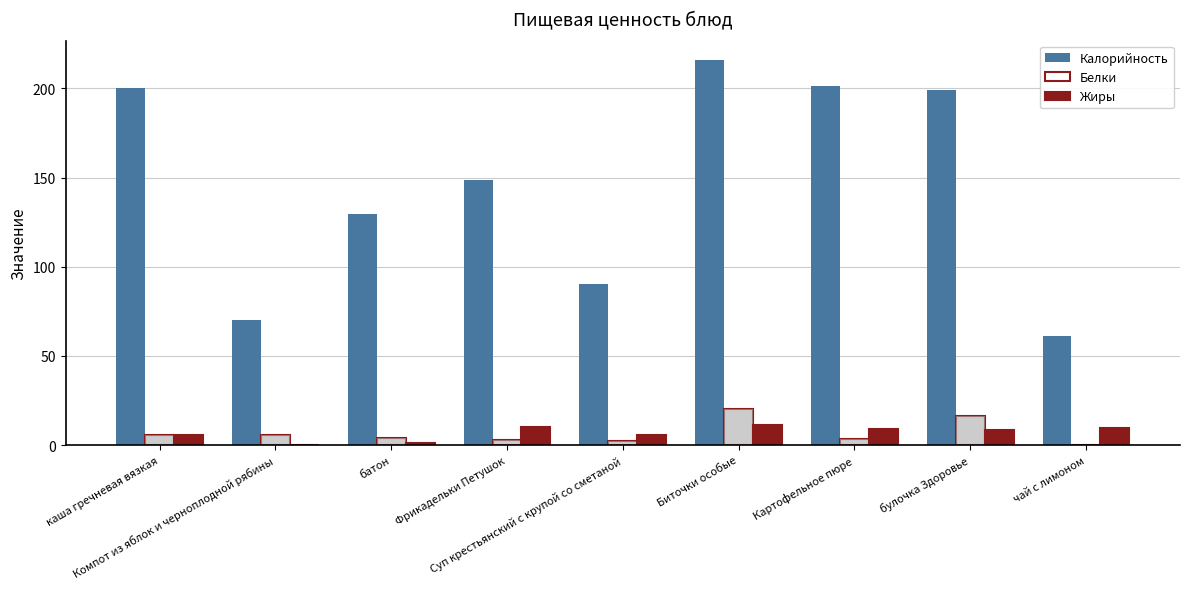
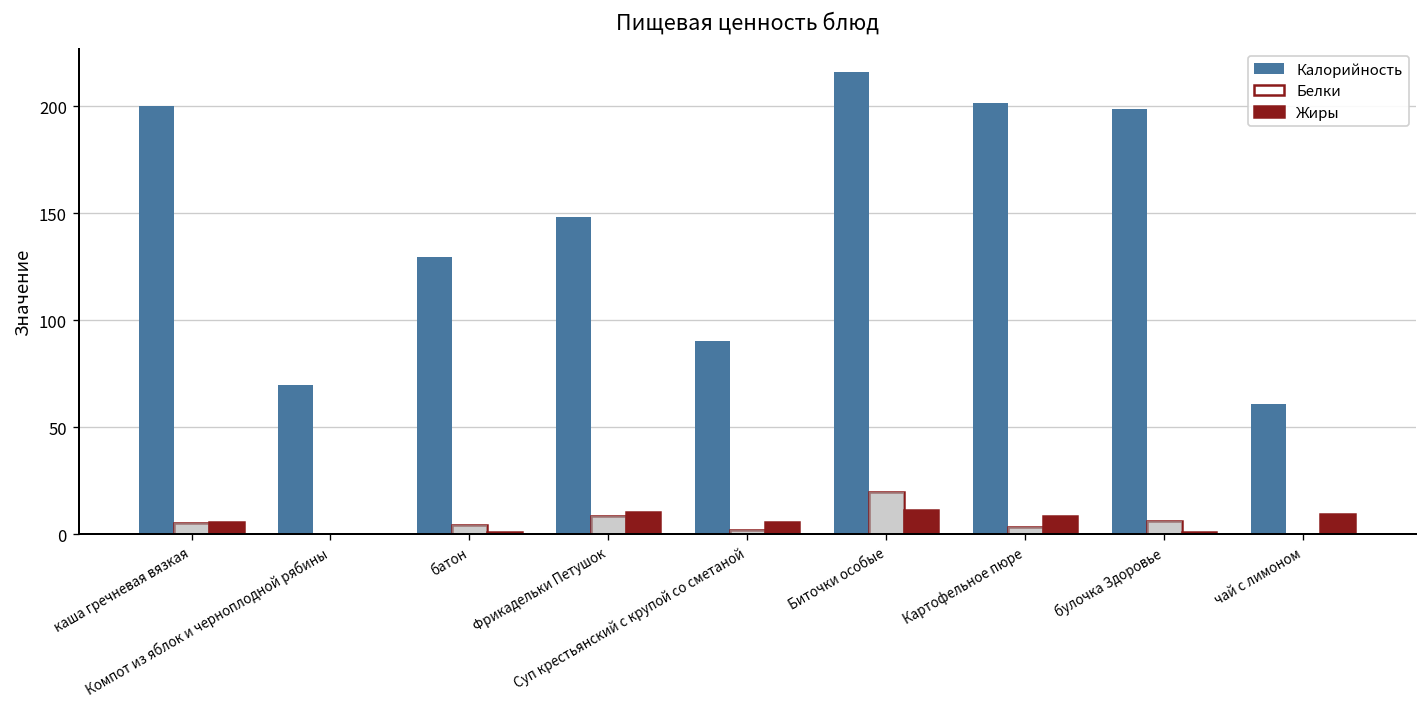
Белки, Компот из яблок и черноплодной рябины: 6 -> 0
Белки, Фрикадельки Петушок: 3 -> 9
Белки, булочка Здоровье: 16 -> 6
Жиры, булочка Здоровье: 9 -> 1
